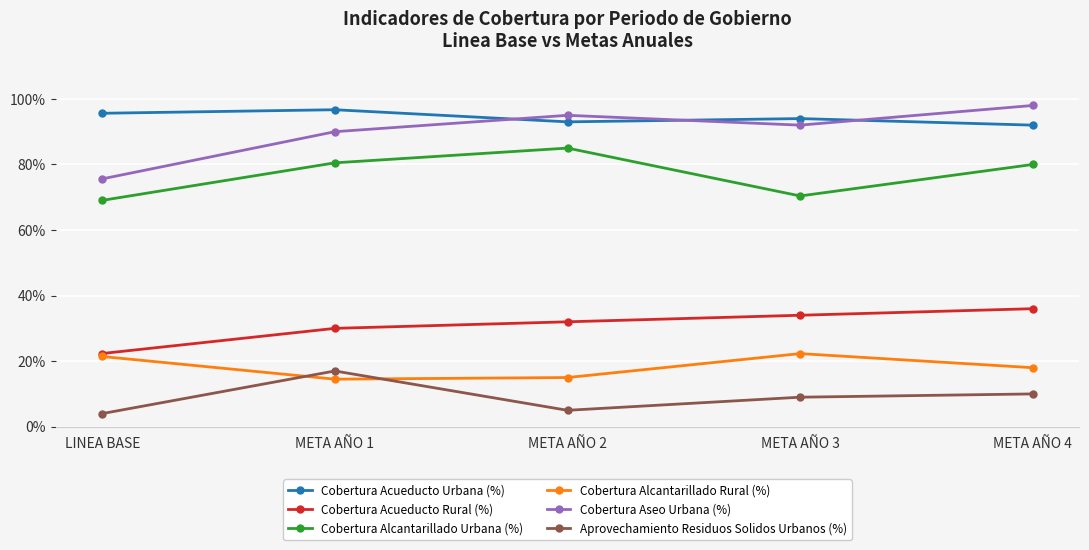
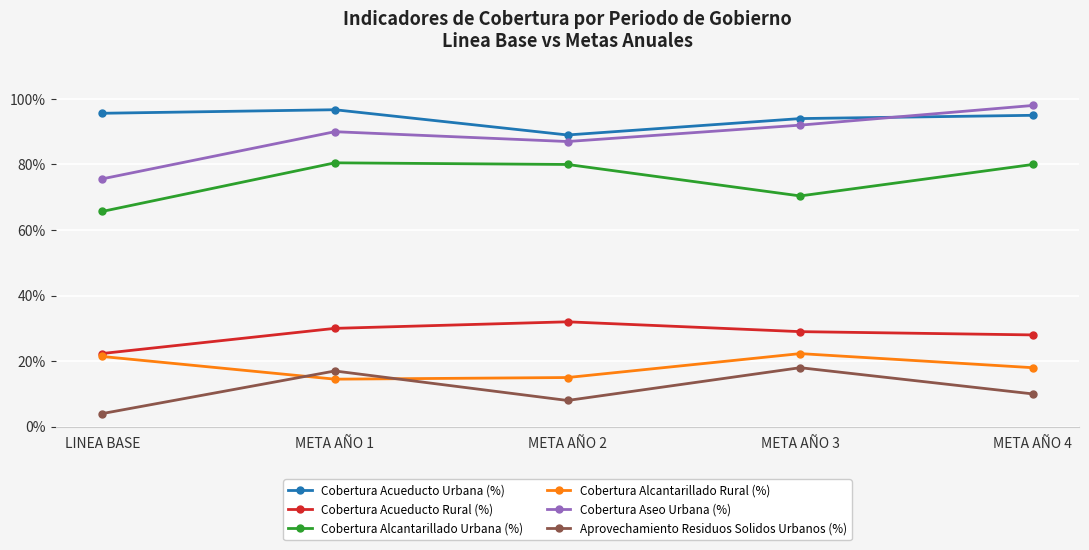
Cobertura Alcantarillado Urbana (%), LINEA BASE: 69% -> 66%
Cobertura Acueducto Urbana (%), META AÑO 2: 93% -> 89%
Cobertura Alcantarillado Urbana (%), META AÑO 2: 85% -> 80%
Cobertura Aseo Urbana (%), META AÑO 2: 95% -> 87%
Aprovechamiento Residuos Solidos Urbanos (%), META AÑO 2: 5% -> 8%
Cobertura Acueducto Rural (%), META AÑO 3: 34% -> 29%
Aprovechamiento Residuos Solidos Urbanos (%), META AÑO 3: 9% -> 18%
Cobertura Acueducto Urbana (%), META AÑO 4: 92% -> 95%
Cobertura Acueducto Rural (%), META AÑO 4: 36% -> 28%
